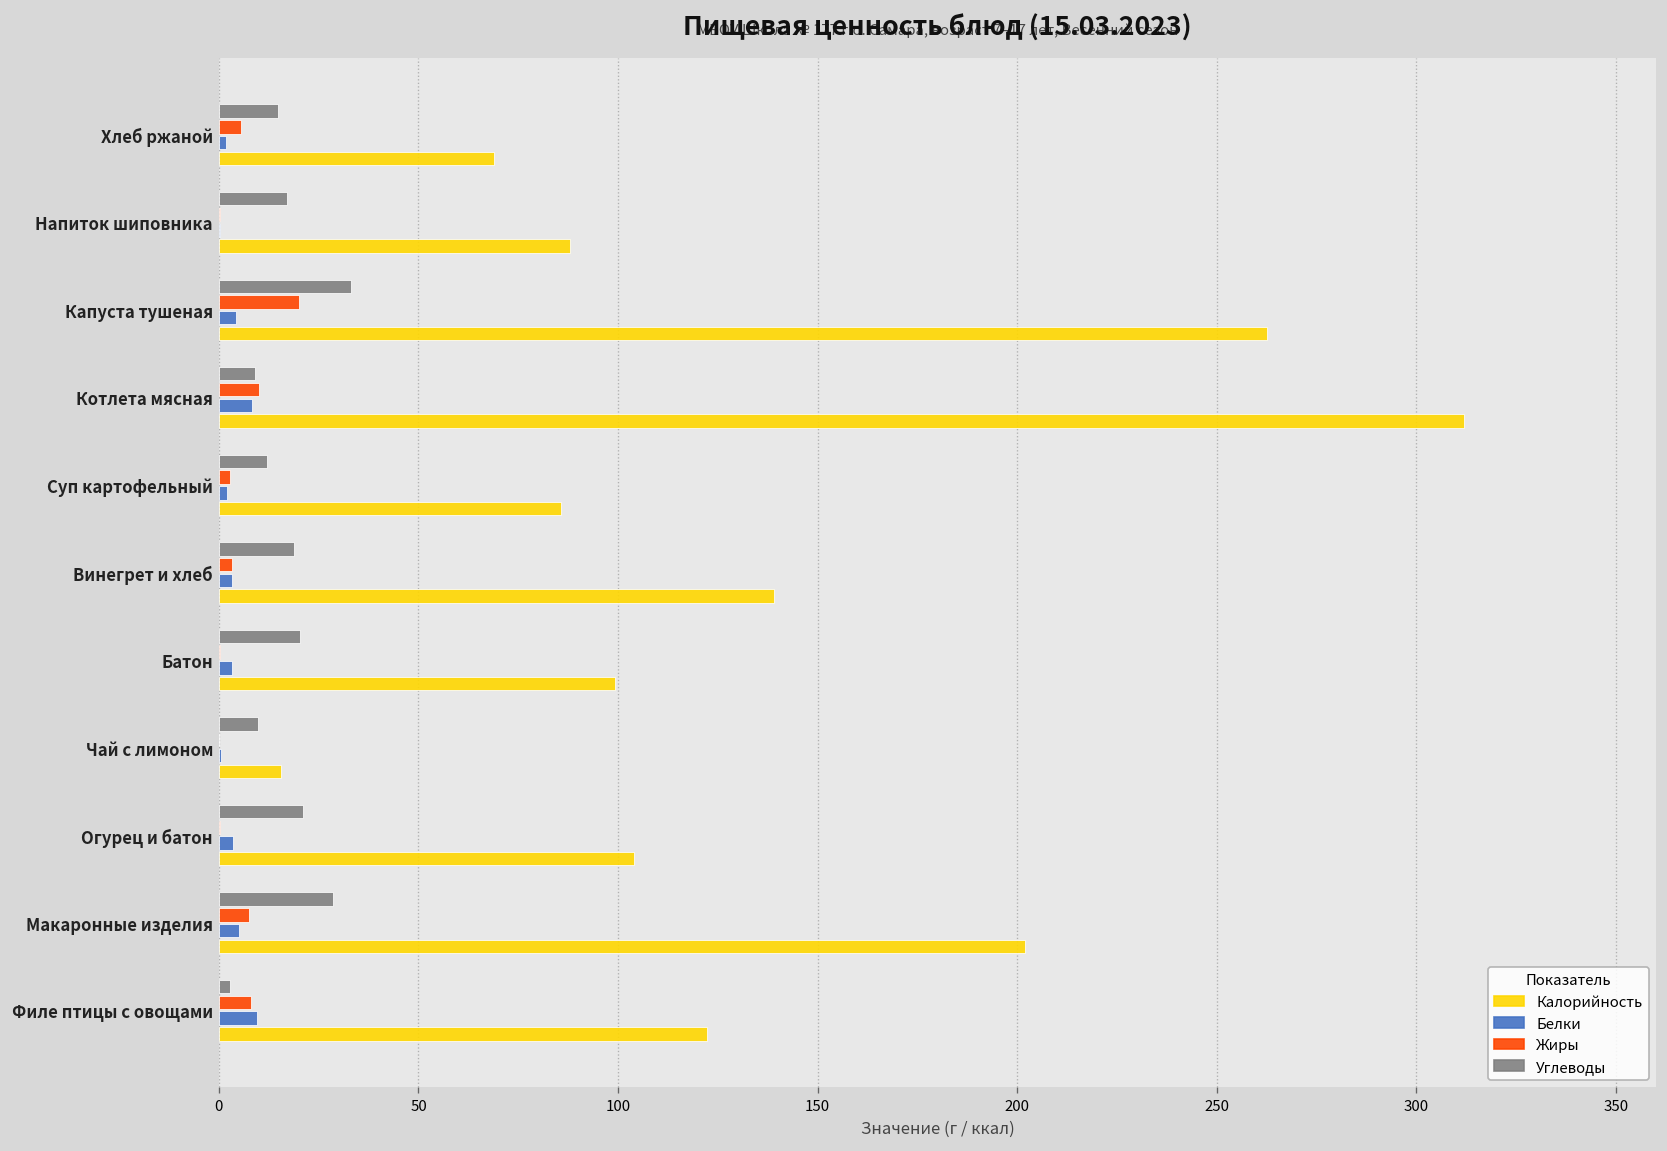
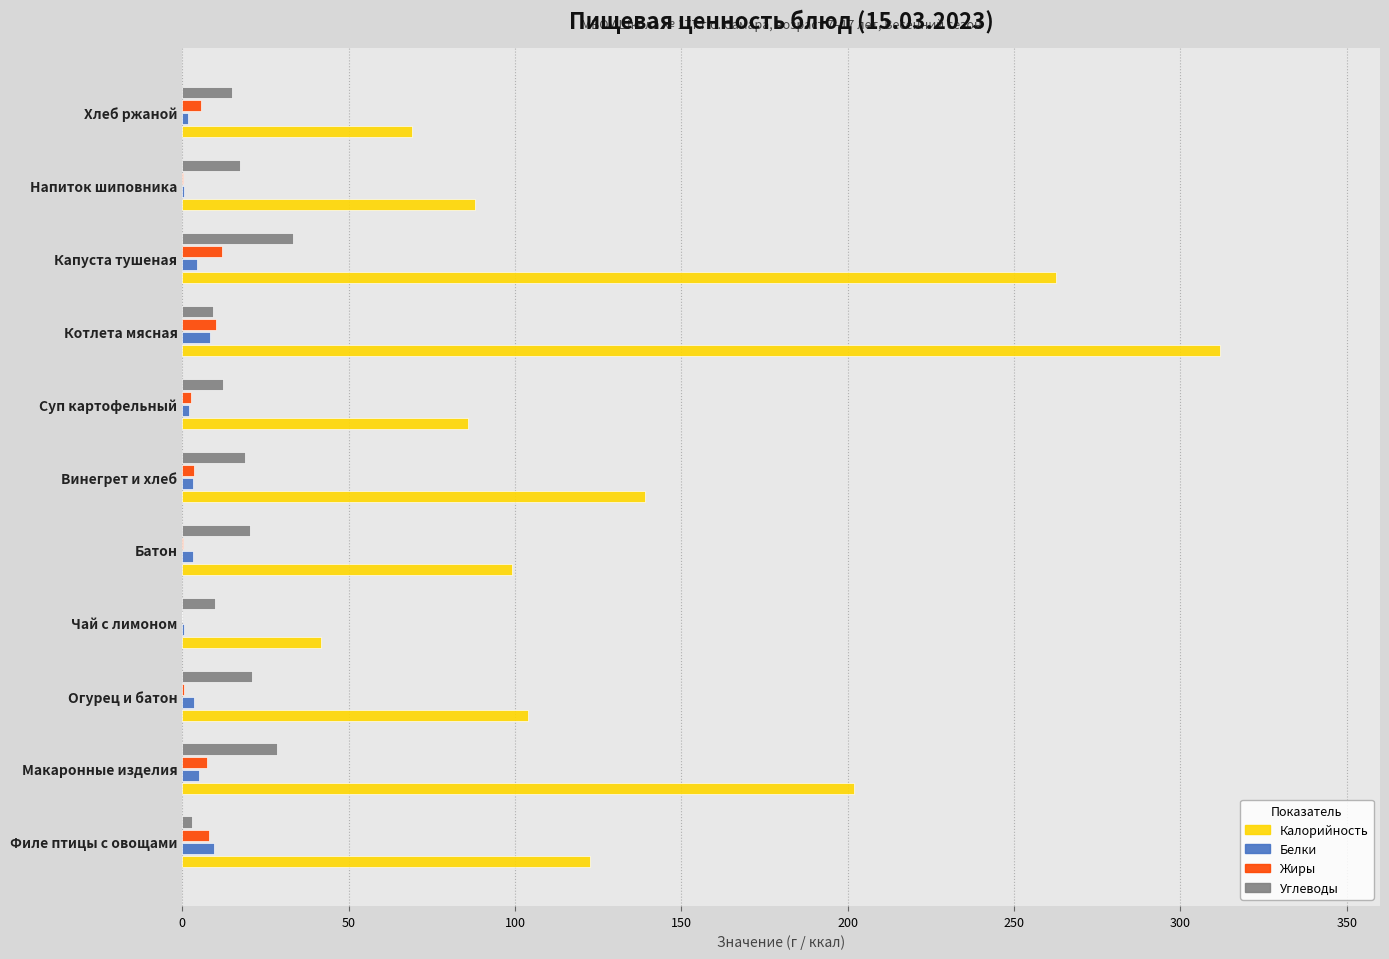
Жиры, Капуста тушеная: 20 -> 12
Калорийность, Чай с лимоном: 16 -> 42
